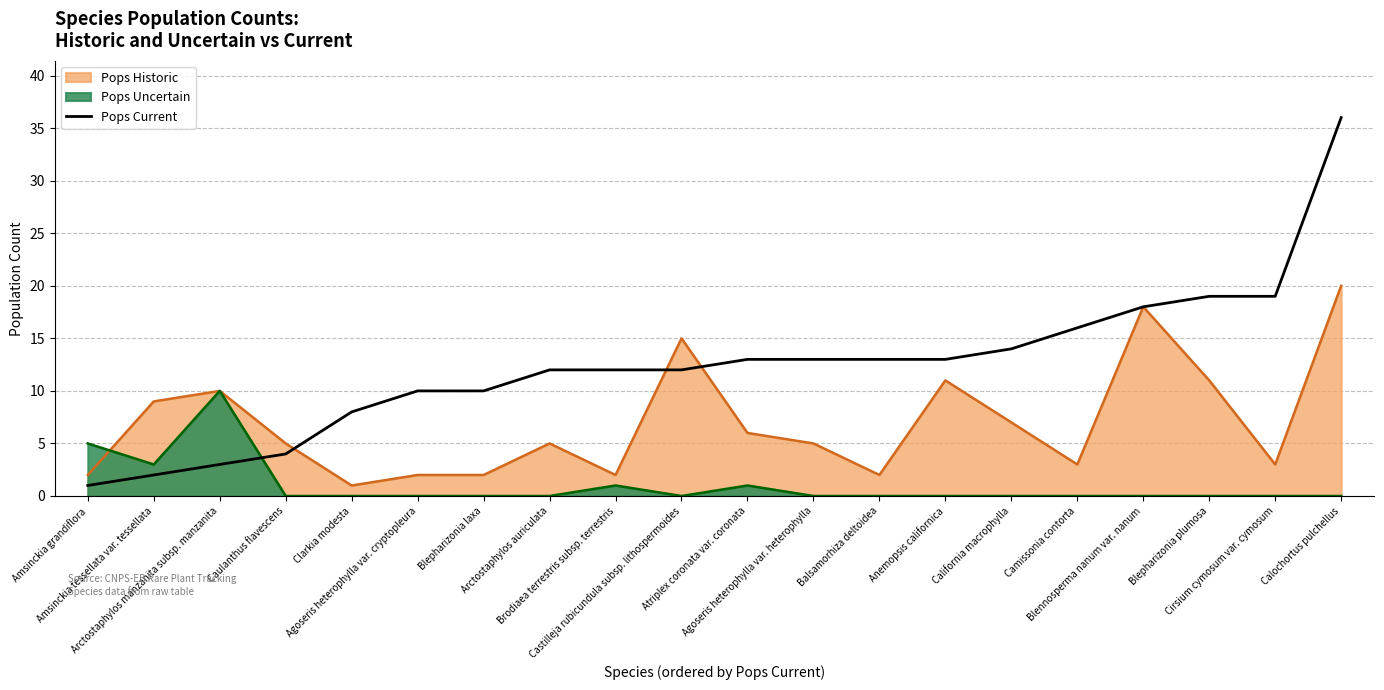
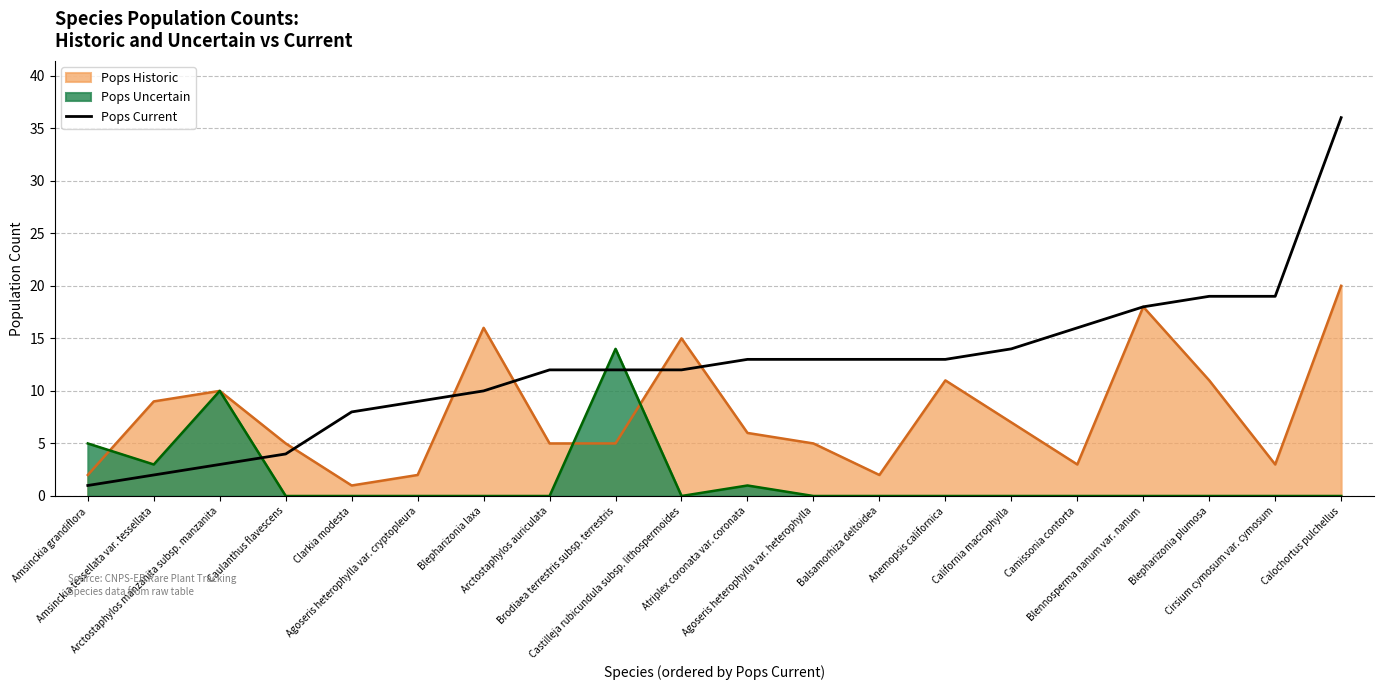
Pops Current, Agoseris heterophylla var. cryptopleura: 10 -> 9
Pops Historic, Blepharizonia laxa: 2 -> 16
Pops Historic, Brodiaea terrestris subsp. terrestris: 2 -> 5
Pops Uncertain, Brodiaea terrestris subsp. terrestris: 1 -> 14
